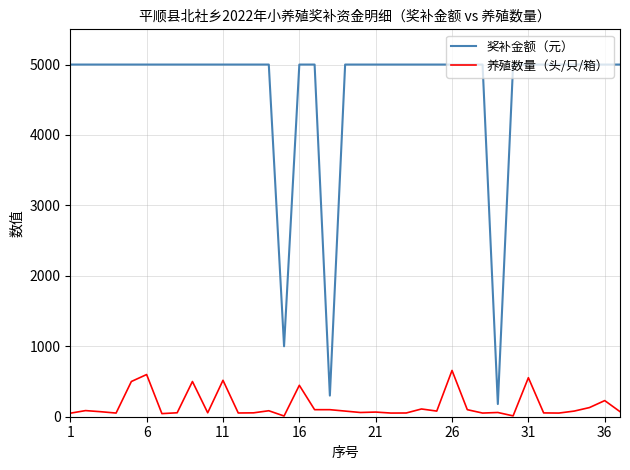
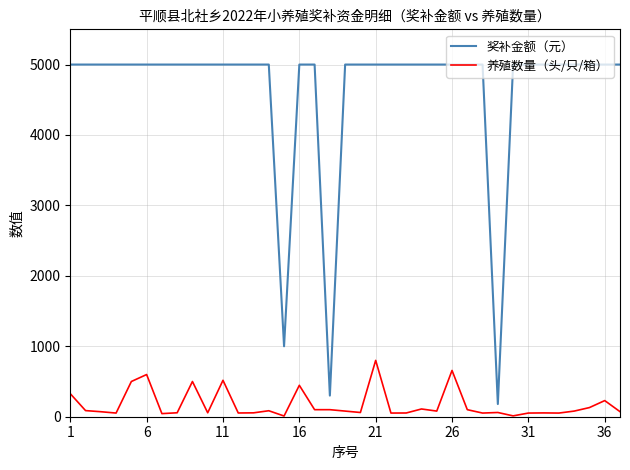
养殖数量（头/只/箱）, 1: 100 -> 300
养殖数量（头/只/箱）, 21: 100 -> 800
养殖数量（头/只/箱）, 31: 600 -> 100
